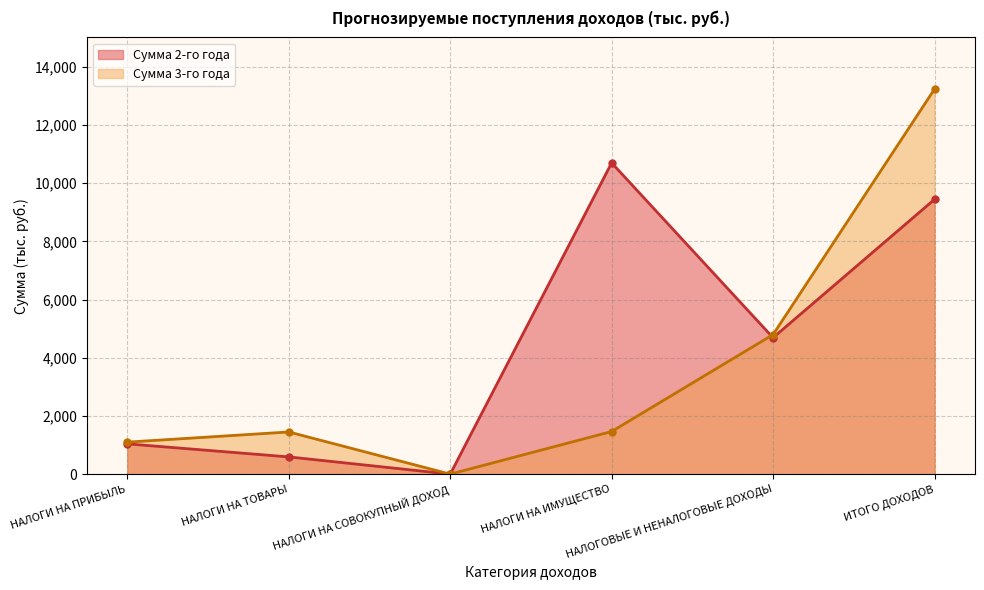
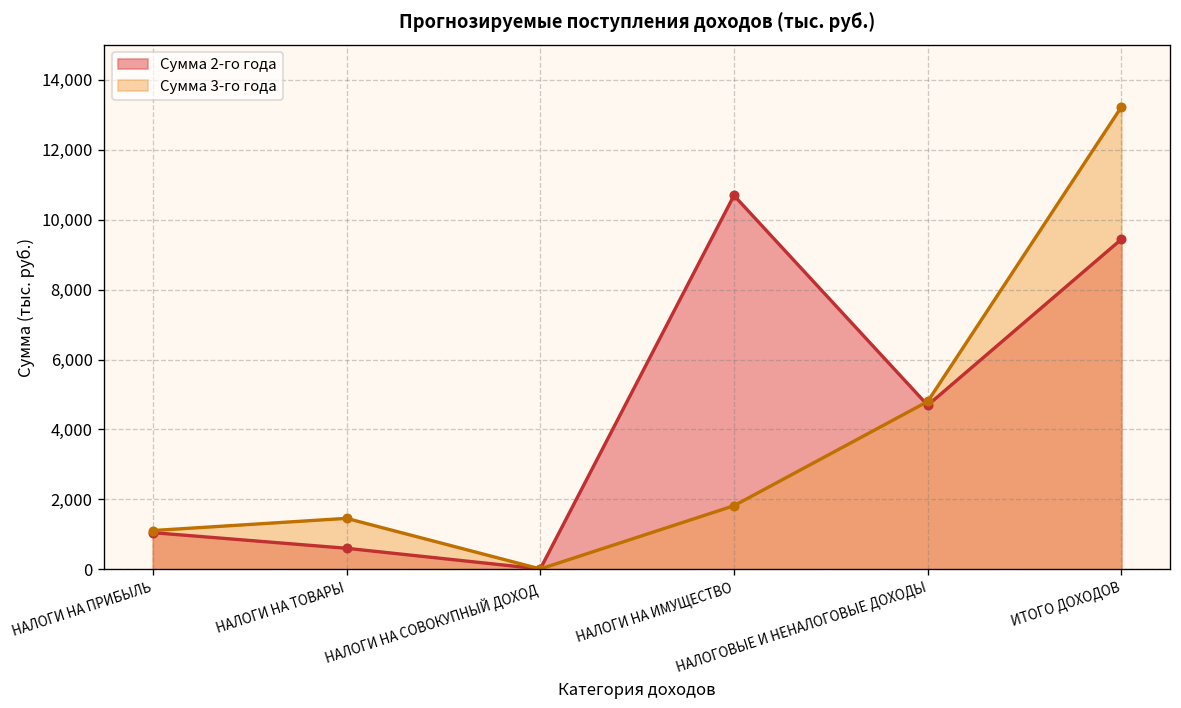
Сумма 3-го года, НАЛОГИ НА ИМУЩЕСТВО: 1,500 -> 1,800
